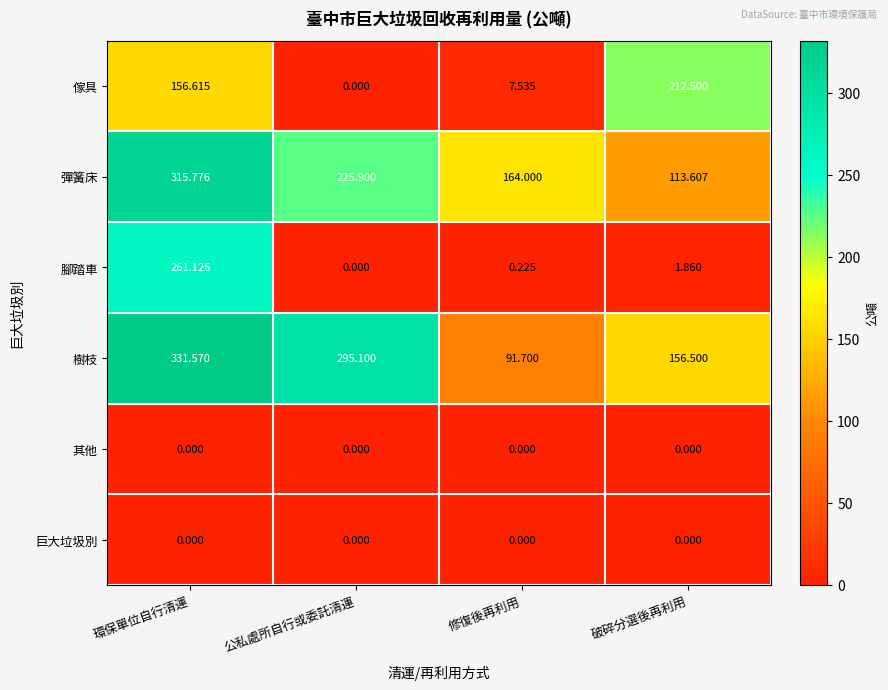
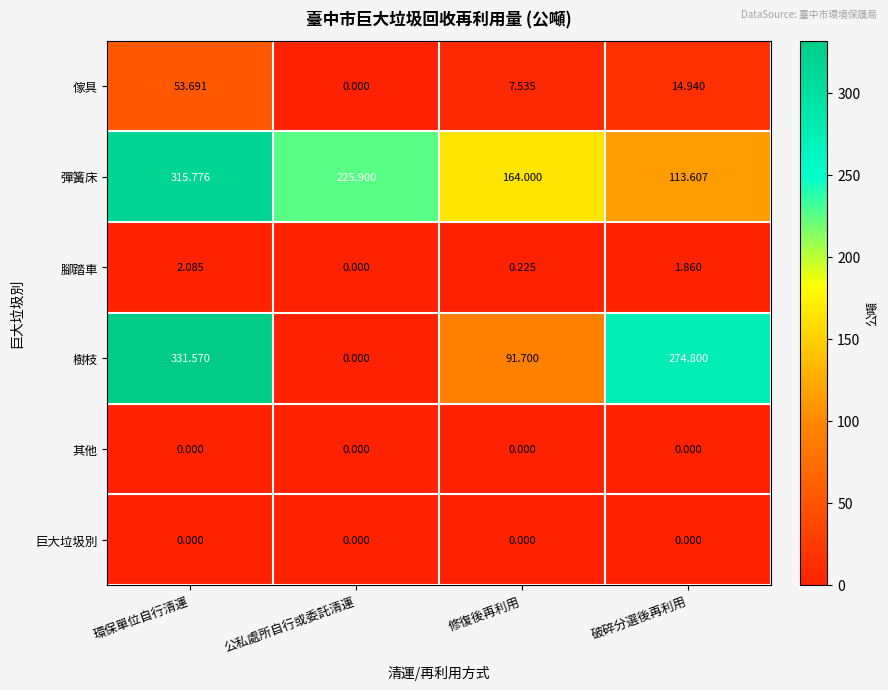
傢具, 環保單位自行清運: 156.615 -> 53.691
傢具, 破碎分選後再利用: 212.500 -> 14.940
腳踏車, 環保單位自行清運: 261.126 -> 2.085
樹枝, 公私處所自行或委託清運: 295.100 -> 0.000
樹枝, 破碎分選後再利用: 156.500 -> 274.800
